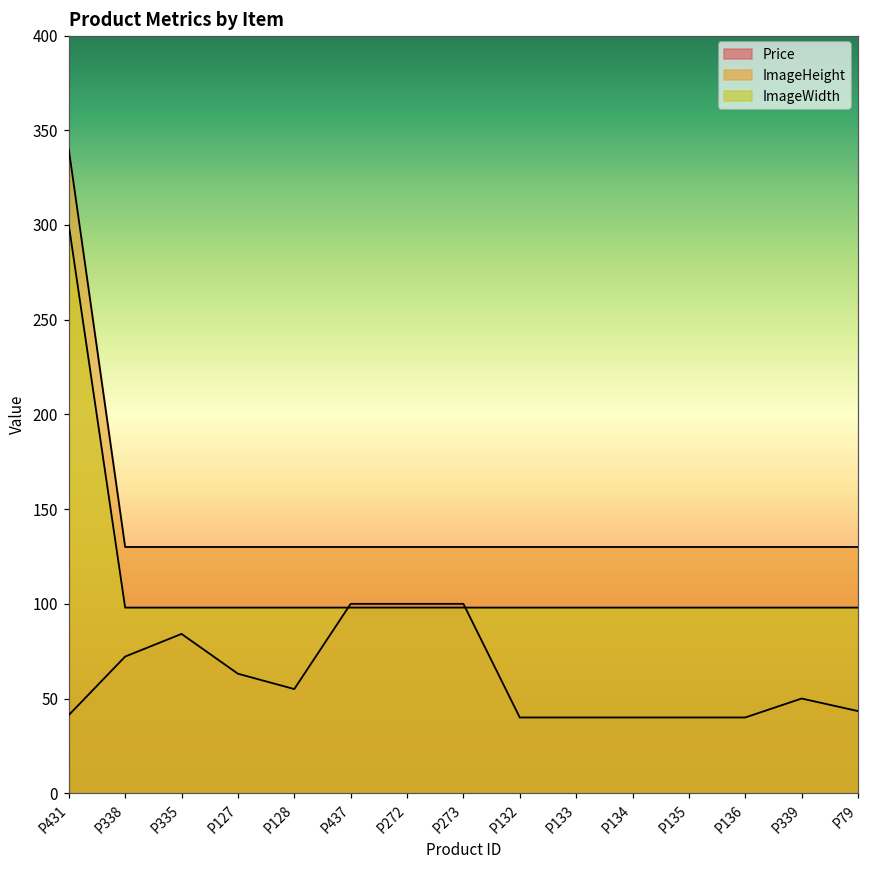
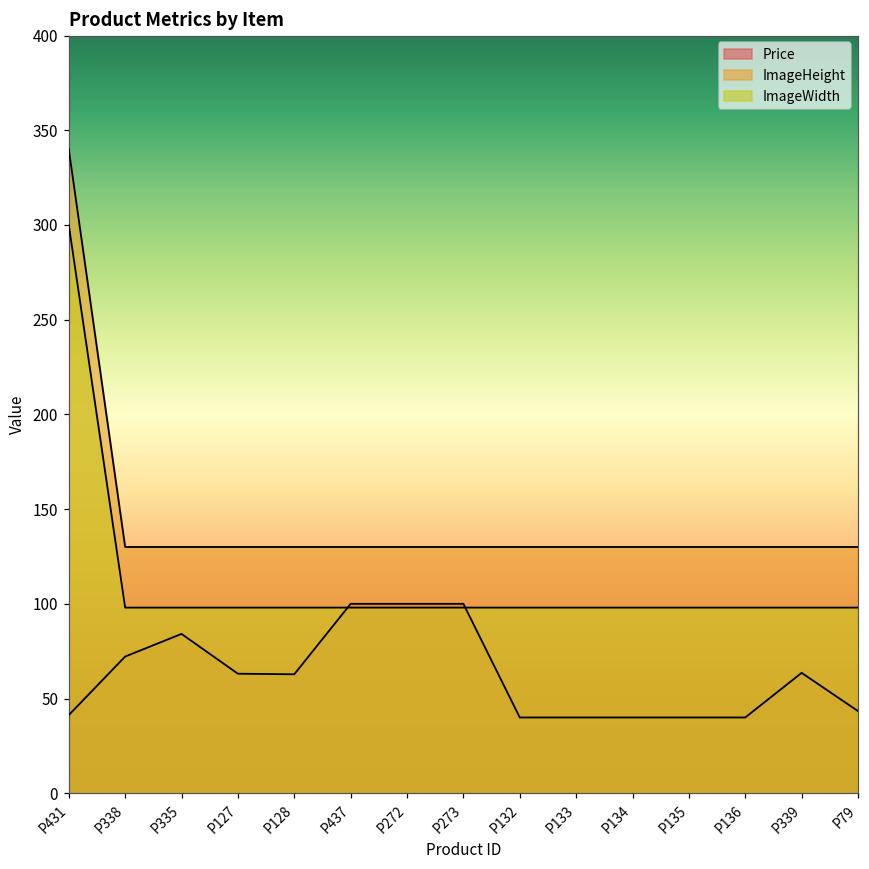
Price, P128: 55 -> 63
Price, P339: 50 -> 64
